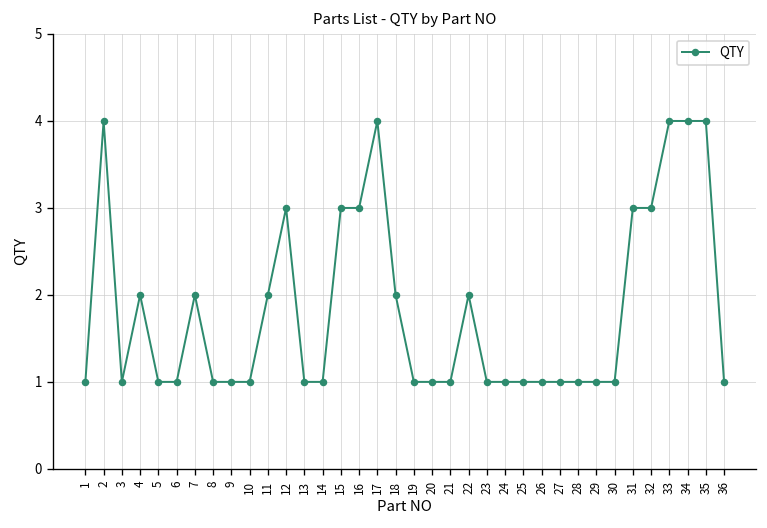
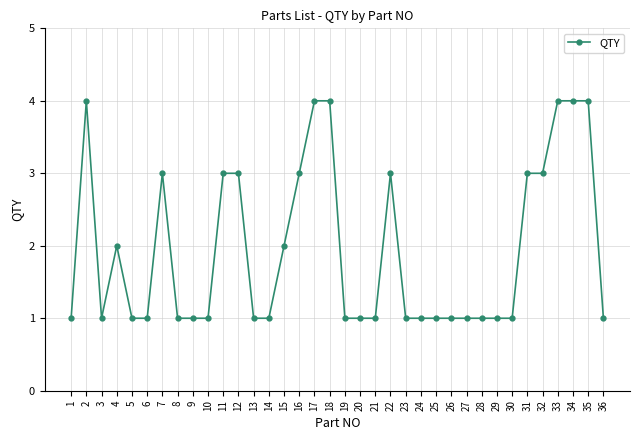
7: 2 -> 3
11: 2 -> 3
15: 3 -> 2
18: 2 -> 4
22: 2 -> 3
